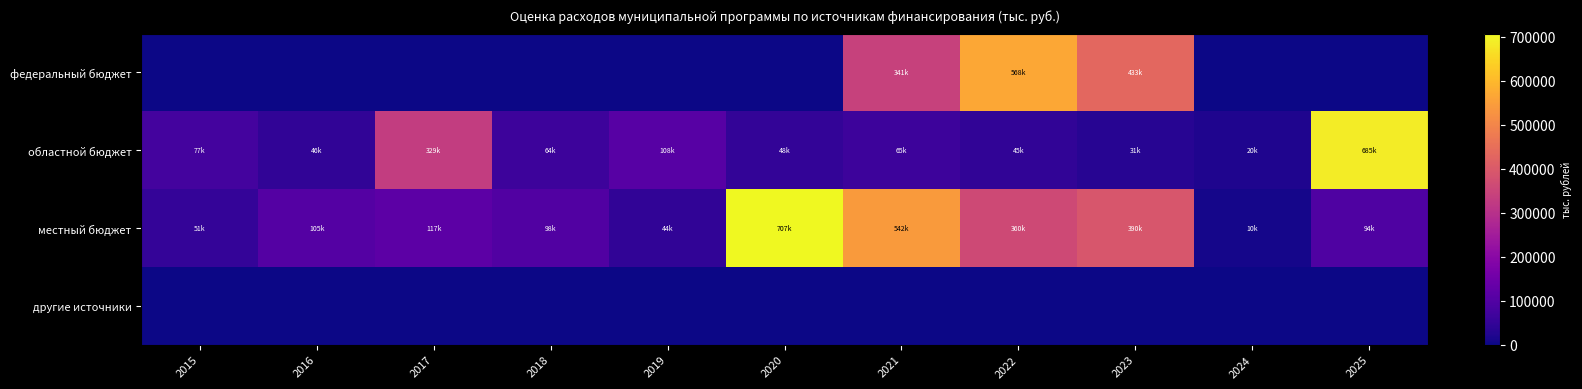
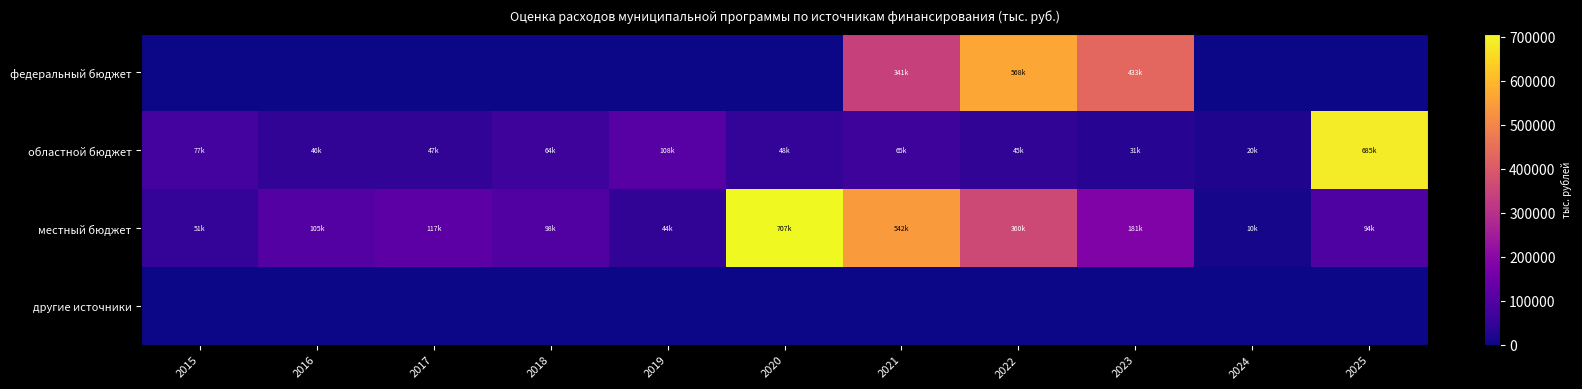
областной бюджет, 2017: 329k -> 47k
местный бюджет, 2023: 390k -> 181k
